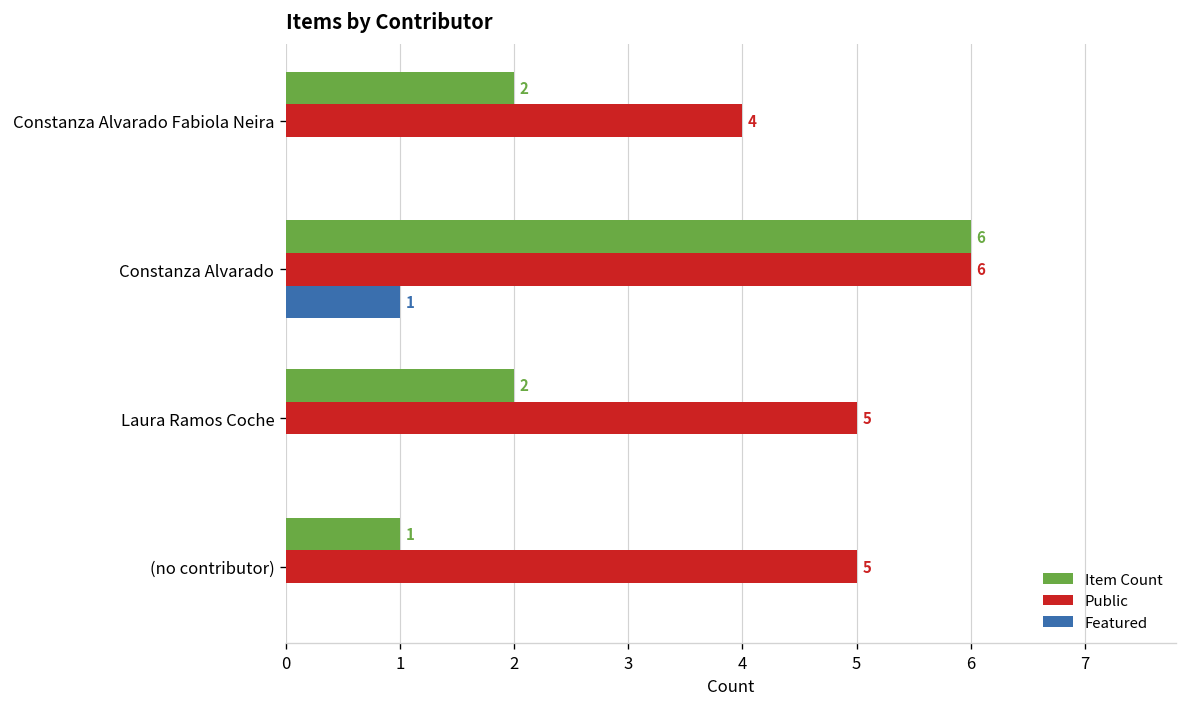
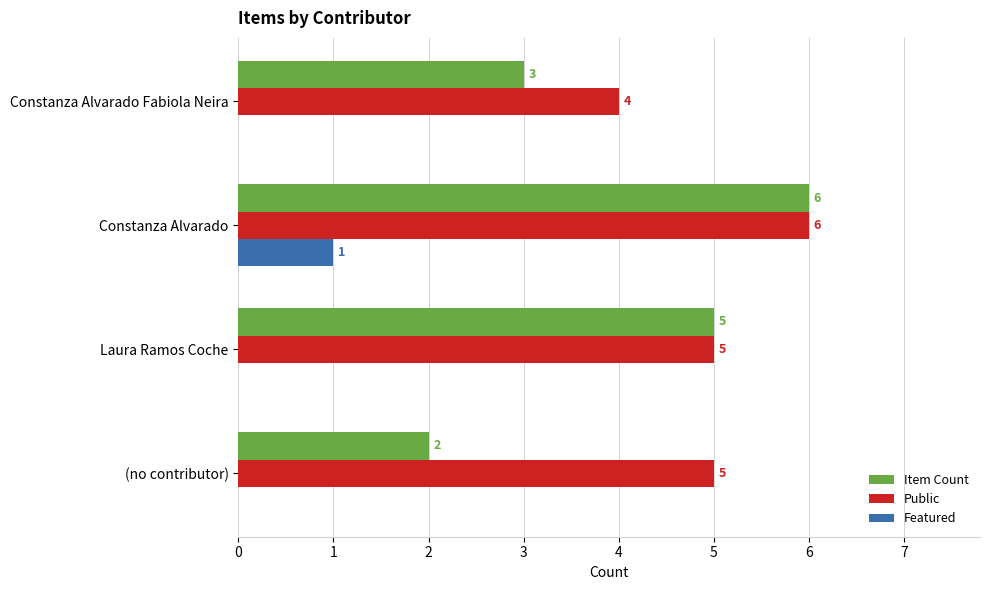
Item Count, Constanza Alvarado Fabiola Neira: 2 -> 3
Item Count, Laura Ramos Coche: 2 -> 5
Item Count, (no contributor): 1 -> 2
